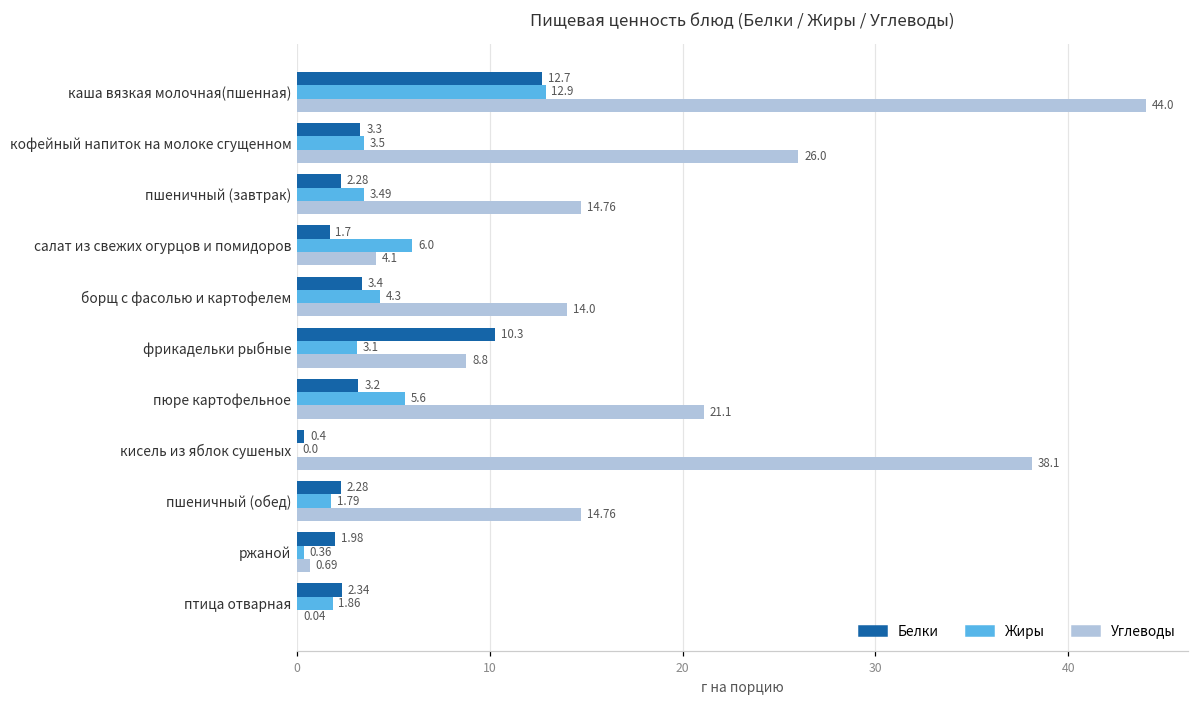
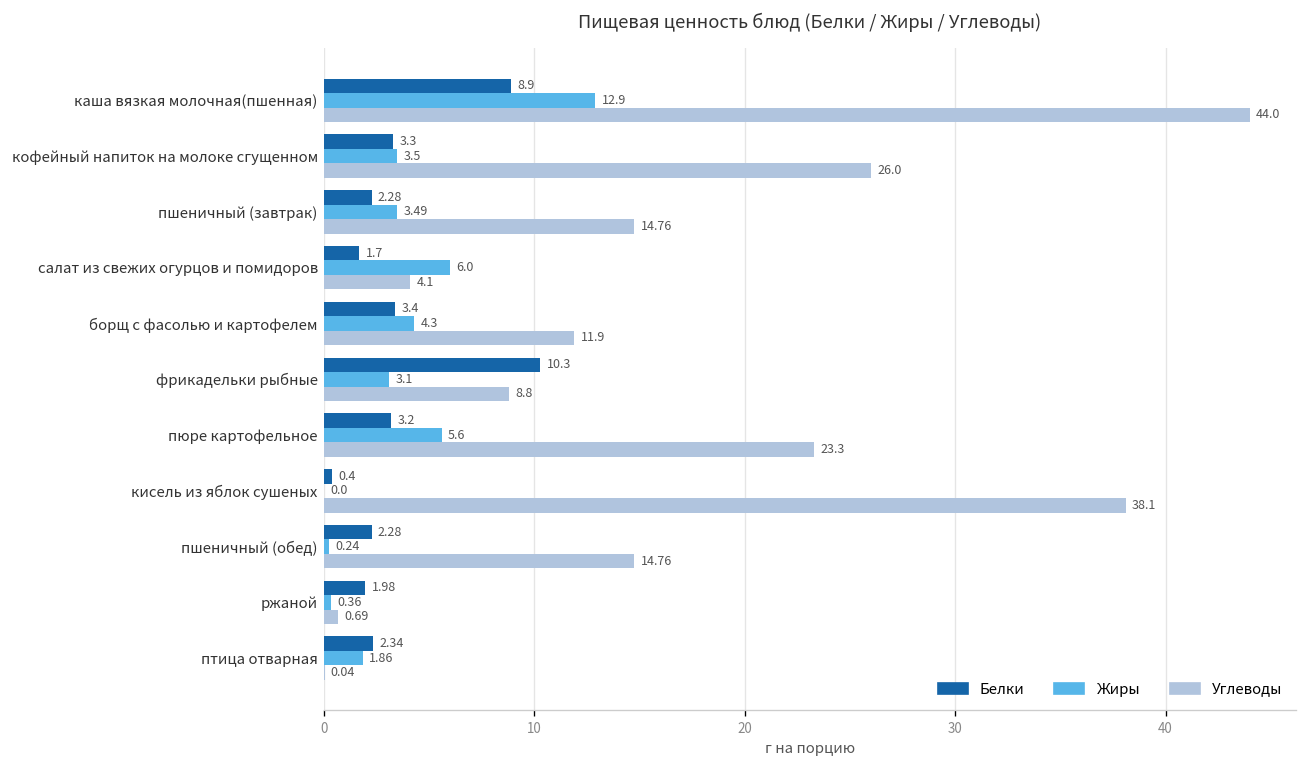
Белки, каша вязкая молочная(пшенная): 12.7 -> 8.9
Углеводы, борщ с фасолью и картофелем: 14.0 -> 11.9
Углеводы, пюре картофельное: 21.1 -> 23.3
Жиры, пшеничный (обед): 1.79 -> 0.24
